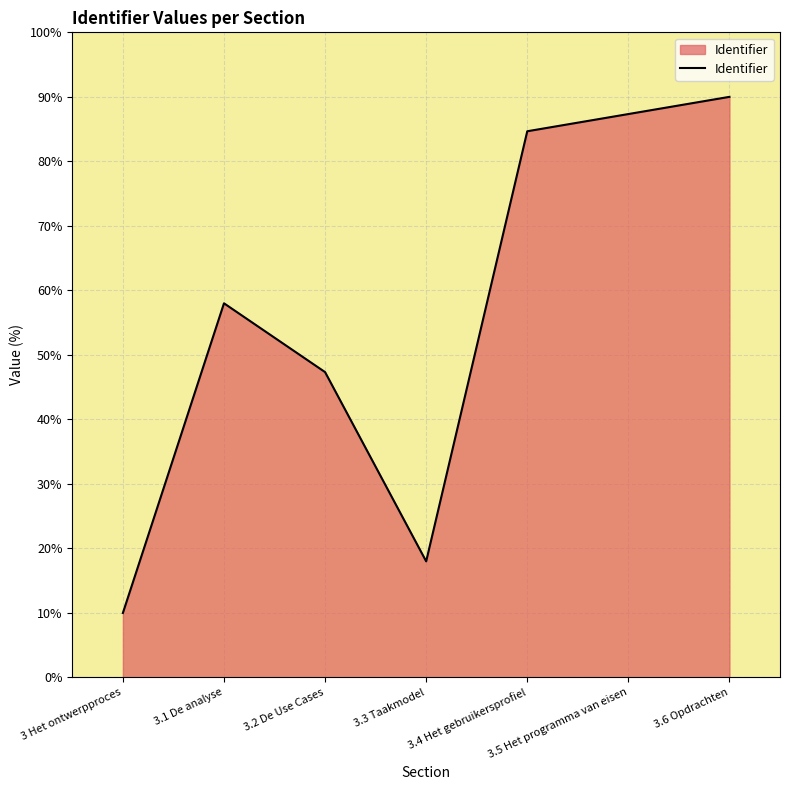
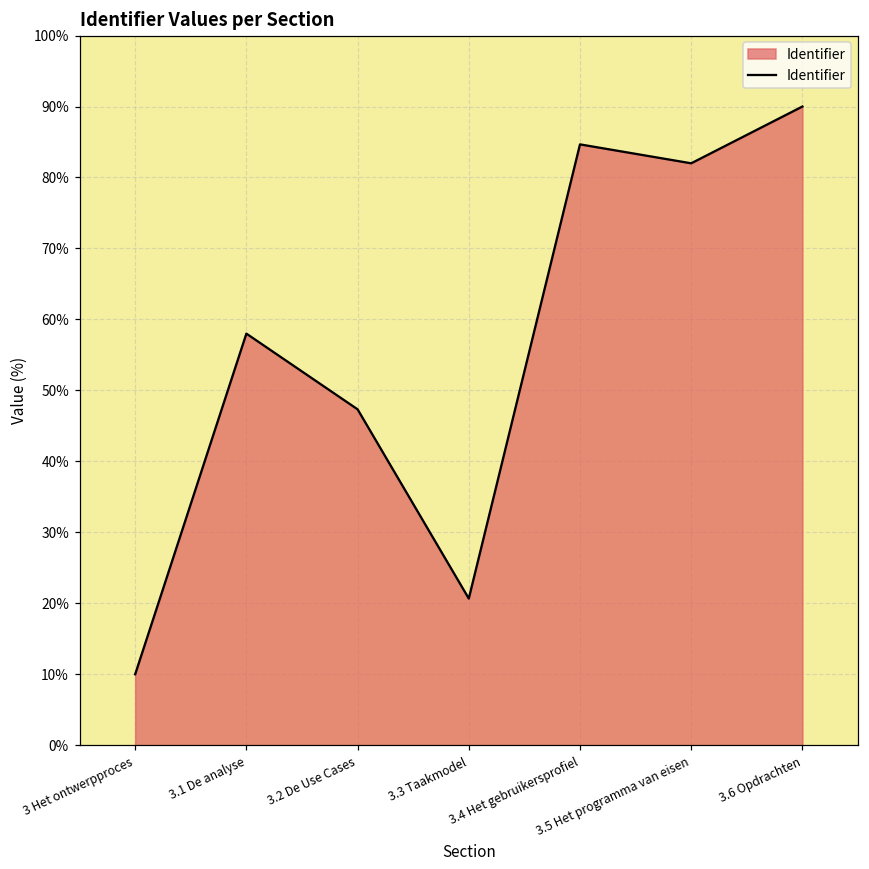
3.3 Taakmodel: 18% -> 21%
3.5 Het programma van eisen: 87% -> 82%
